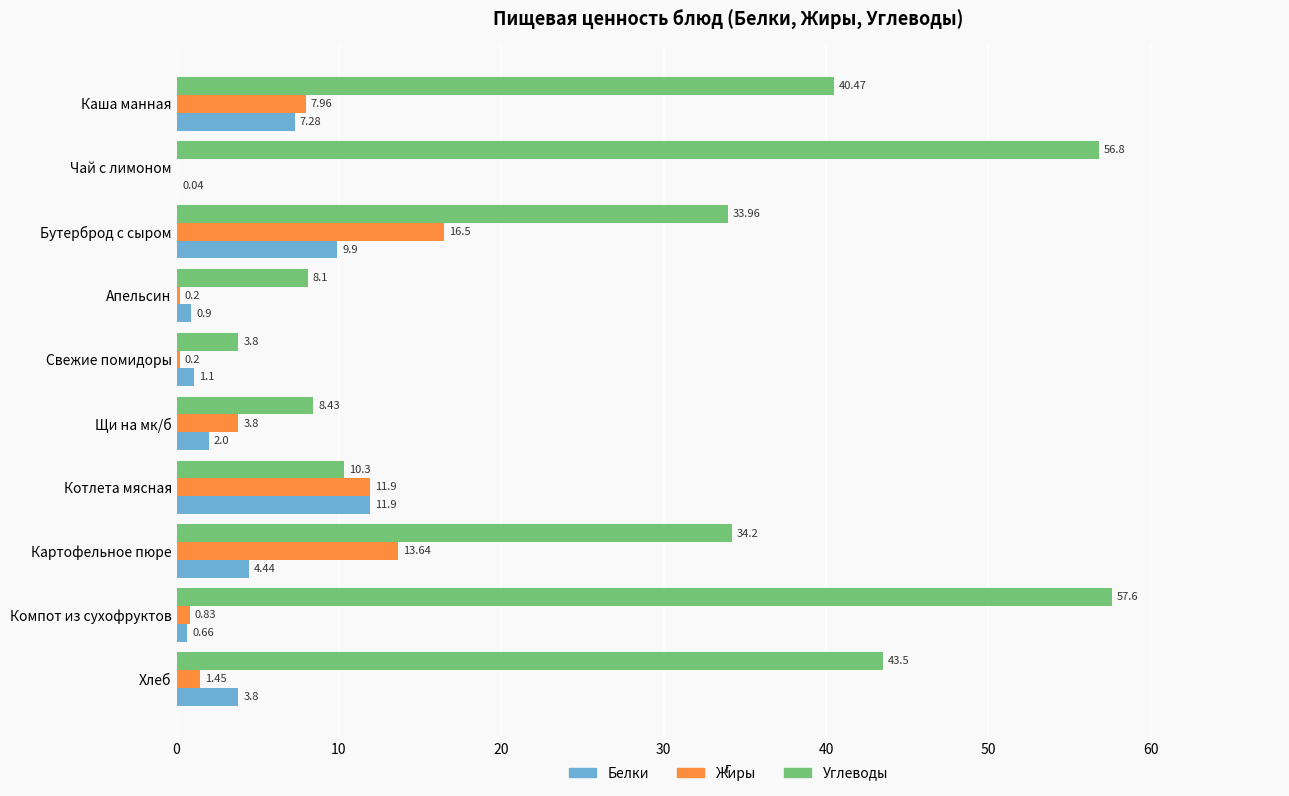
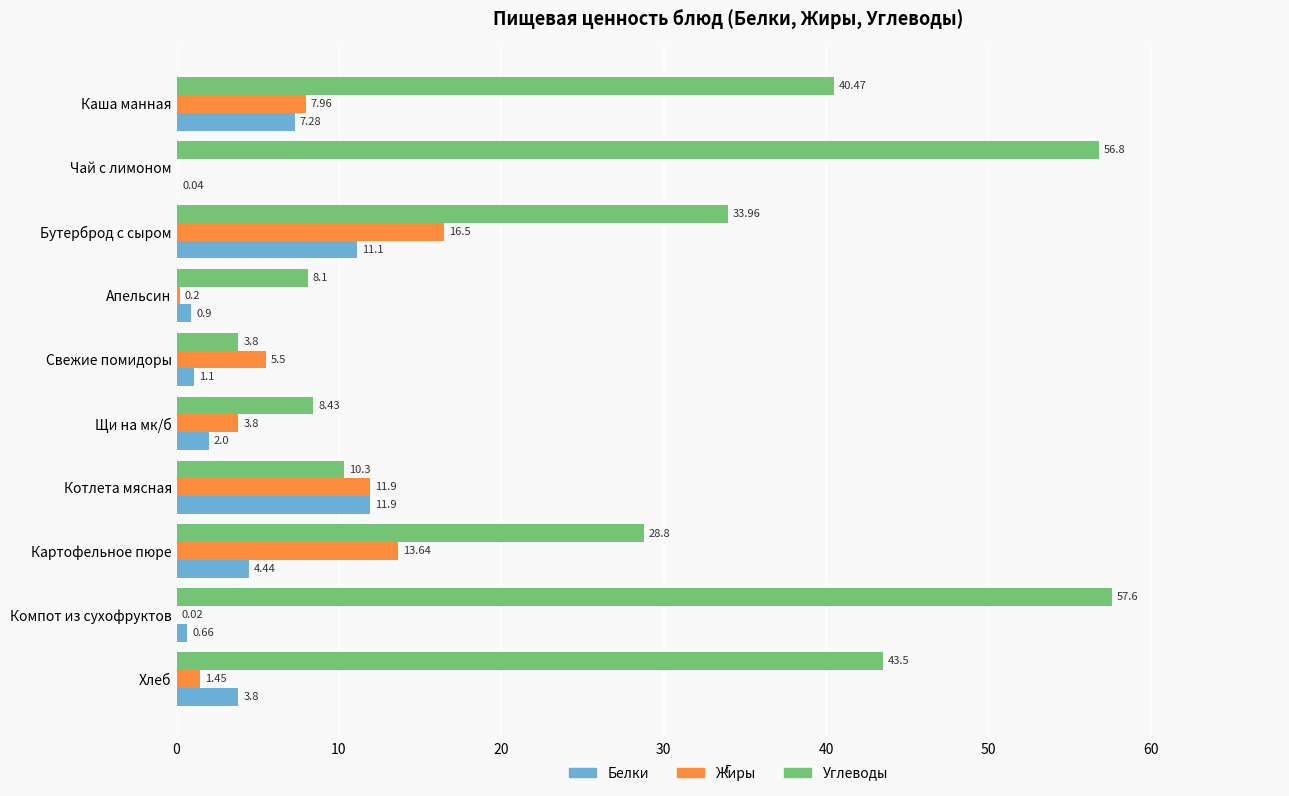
Белки, Бутерброд с сыром: 9.9 -> 11.1
Жиры, Свежие помидоры: 0.2 -> 5.5
Углеводы, Картофельное пюре: 34.2 -> 28.8
Жиры, Компот из сухофруктов: 0.83 -> 0.02
